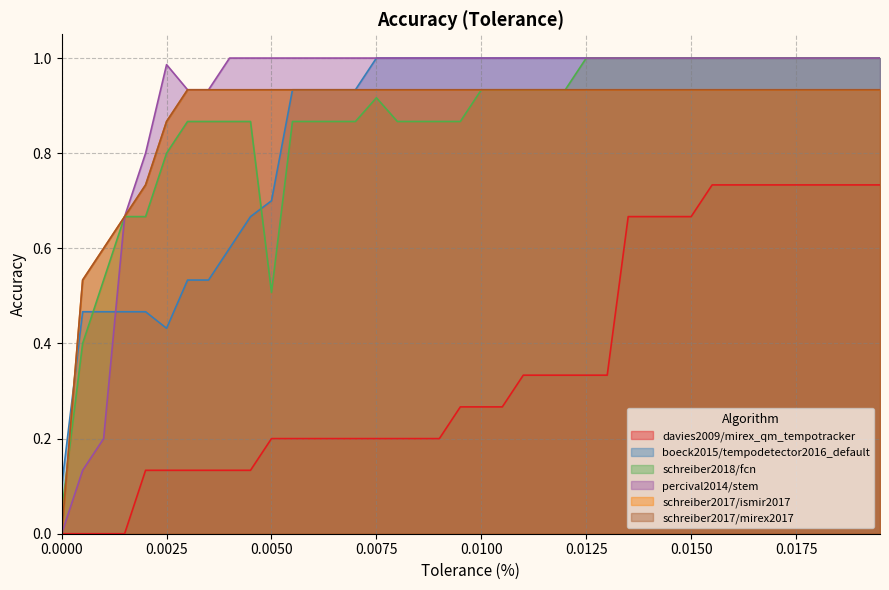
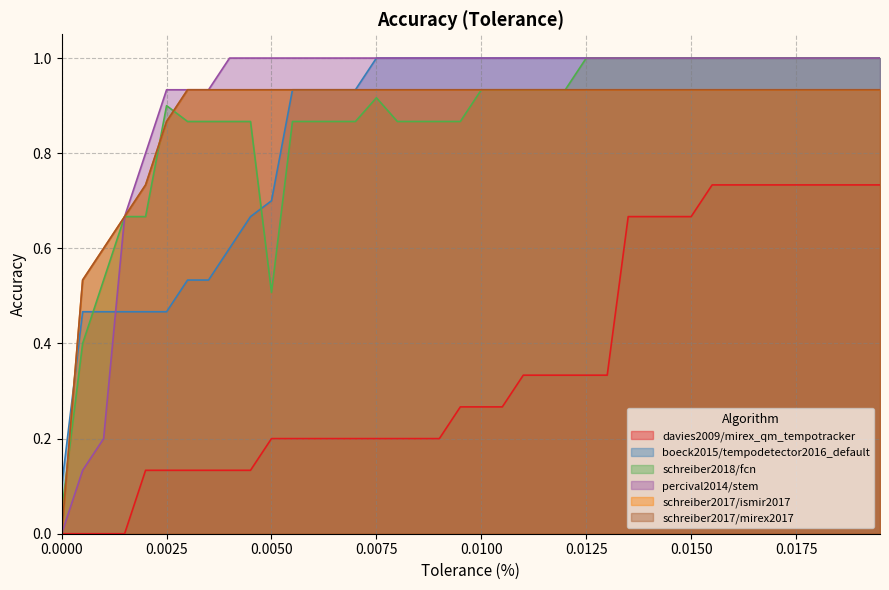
boeck2015/tempodetector2016_default, 0.0025: 0.43 -> 0.47
schreiber2018/fcn, 0.0025: 0.8 -> 0.9
percival2014/stem, 0.0025: 0.99 -> 0.93
